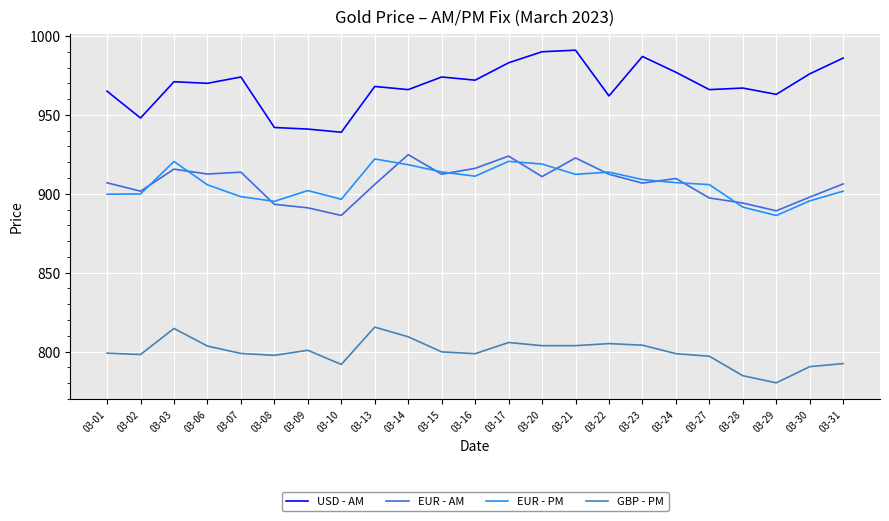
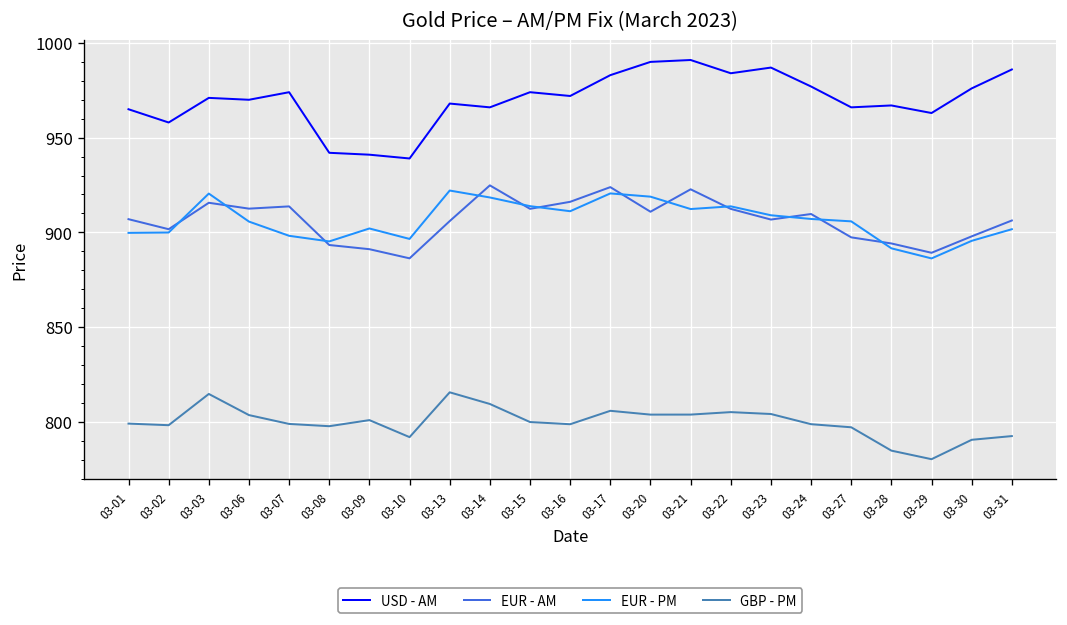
USD - AM, 03-02: 948 -> 958
USD - AM, 03-22: 962 -> 984
